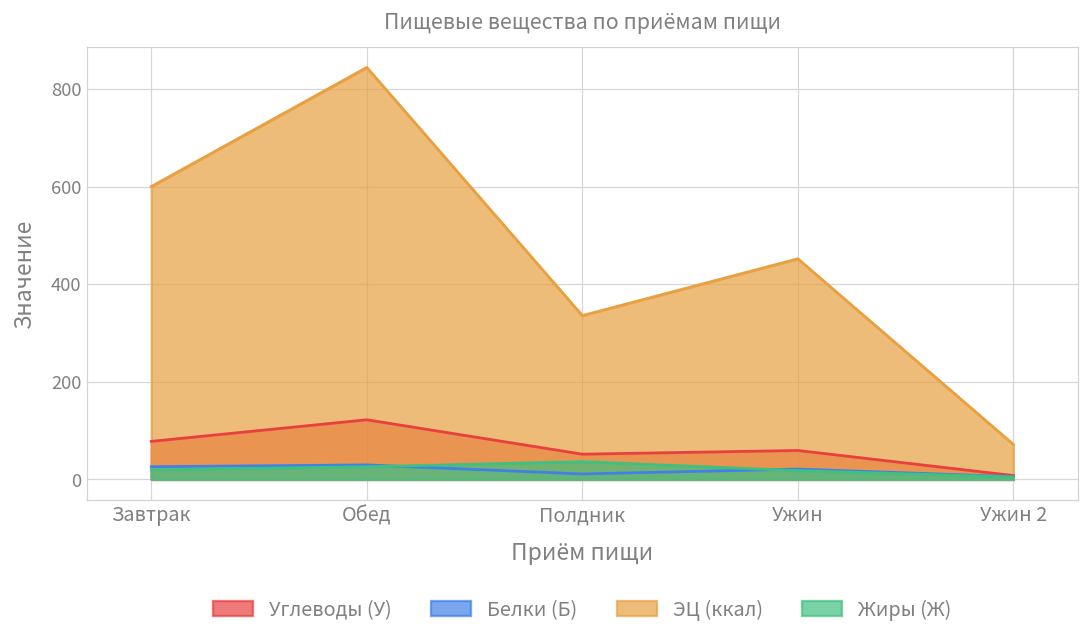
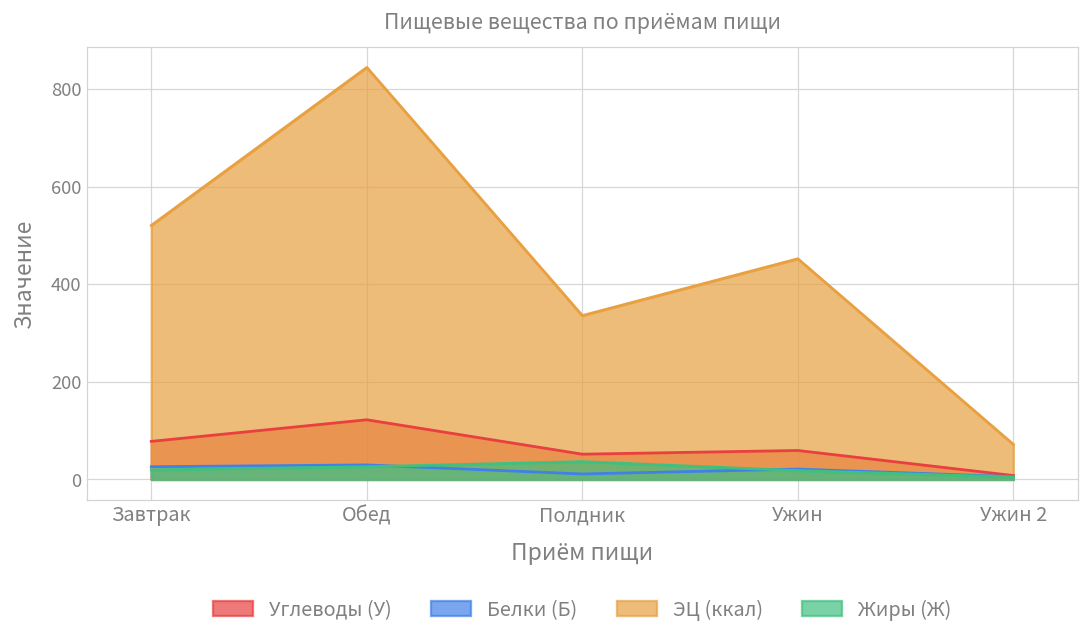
ЭЦ (ккал), Завтрак: 600 -> 520
